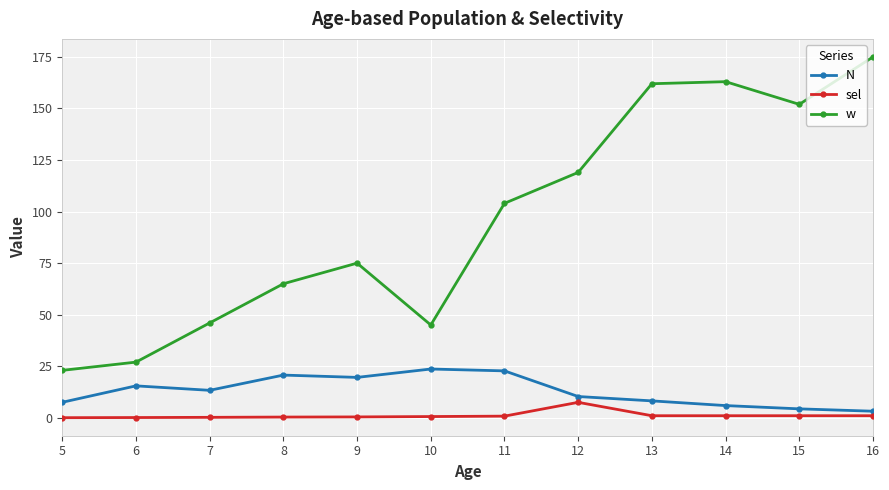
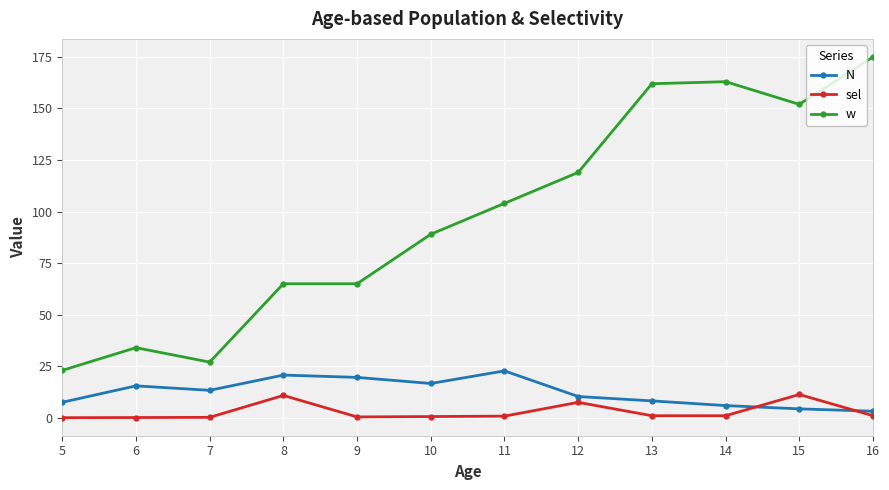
w, 6: 27 -> 34
w, 7: 46 -> 27
sel, 8: 0 -> 11
w, 9: 75 -> 65
N, 10: 24 -> 17
w, 10: 45 -> 89
sel, 15: 1 -> 11
